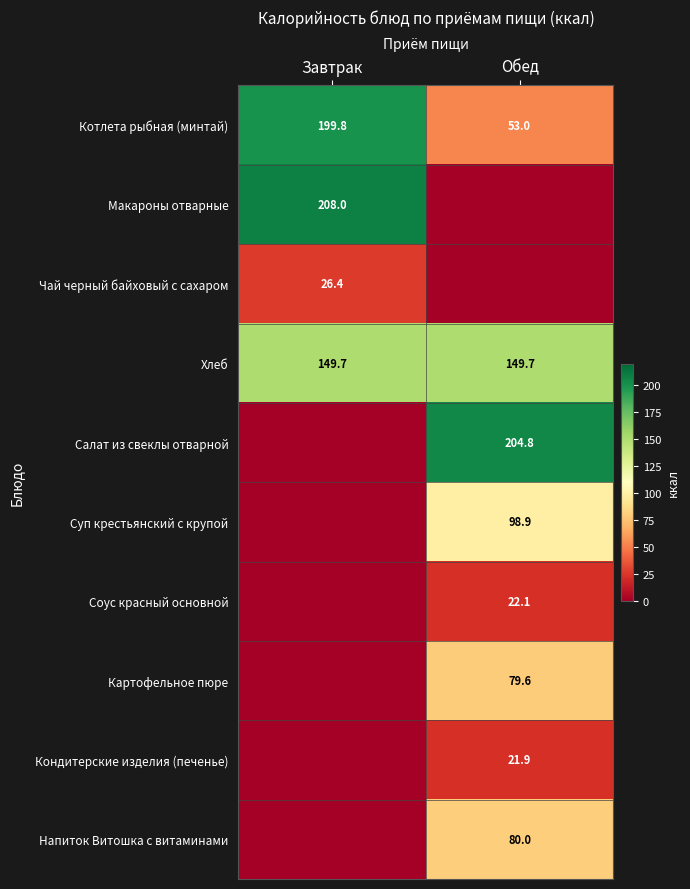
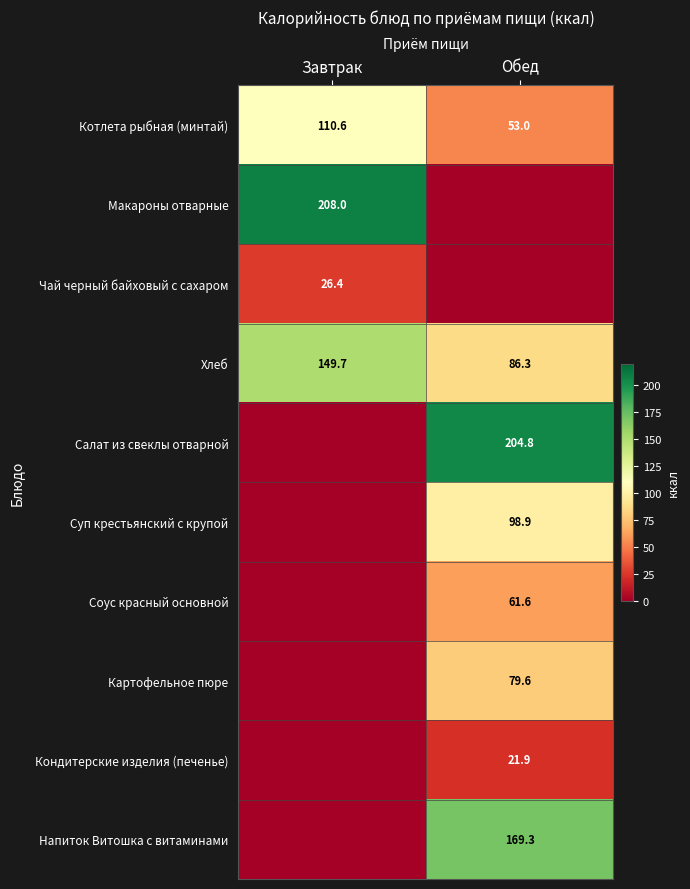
Котлета рыбная (минтай), Завтрак: 199.8 -> 110.6
Хлеб, Обед: 149.7 -> 86.3
Соус красный основной, Обед: 22.1 -> 61.6
Напиток Витошка с витаминами, Обед: 80.0 -> 169.3
